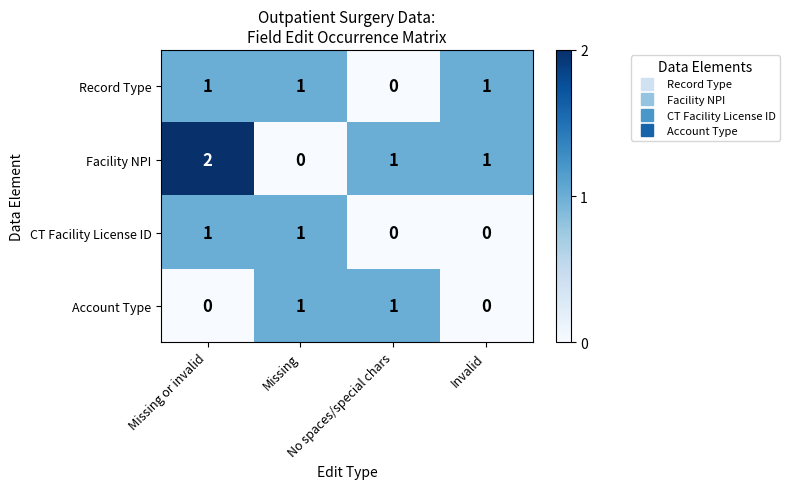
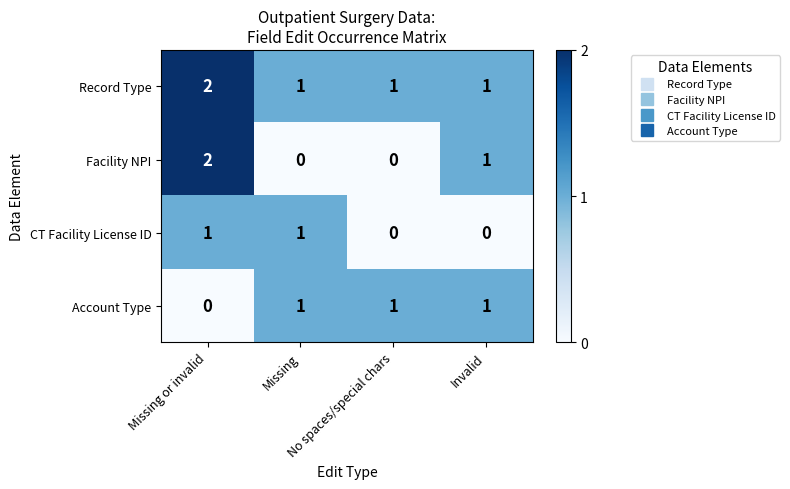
Record Type, Missing or invalid: 1 -> 2
Record Type, No spaces/special chars: 0 -> 1
Facility NPI, No spaces/special chars: 1 -> 0
Account Type, Invalid: 0 -> 1
